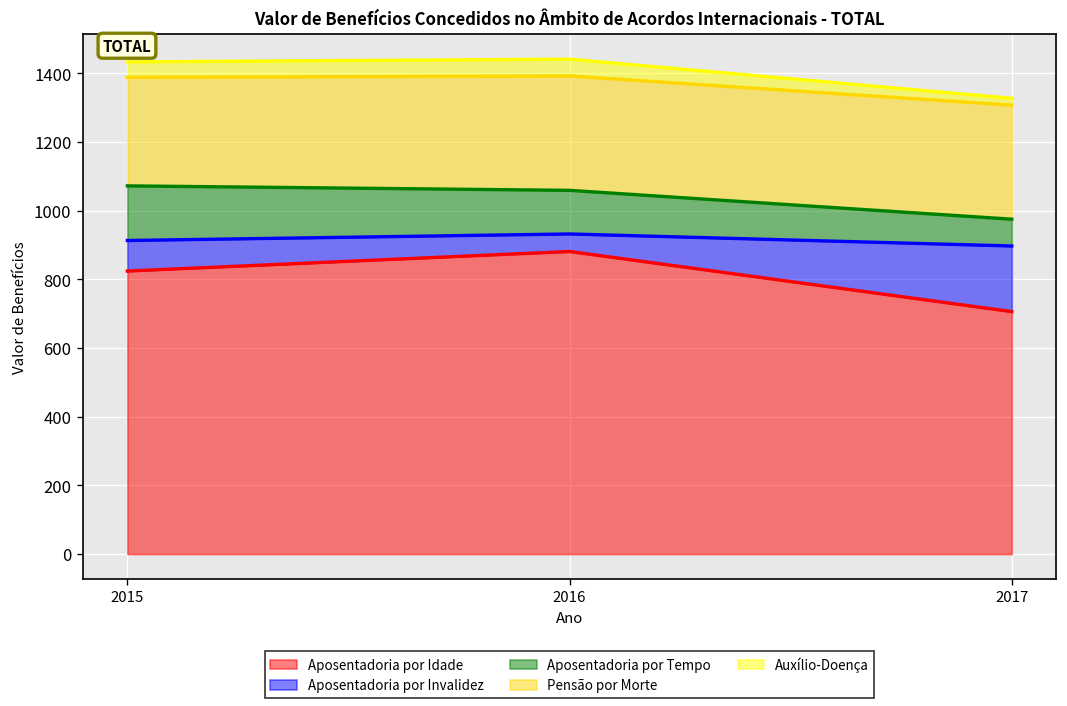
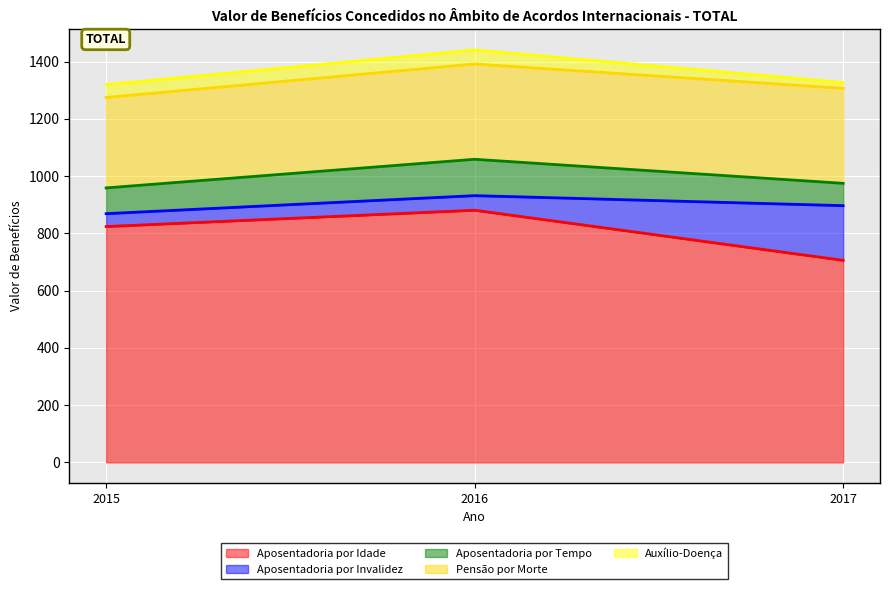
Aposentadoria por Invalidez, 2015: 90 -> 50
Aposentadoria por Tempo, 2015: 160 -> 90
